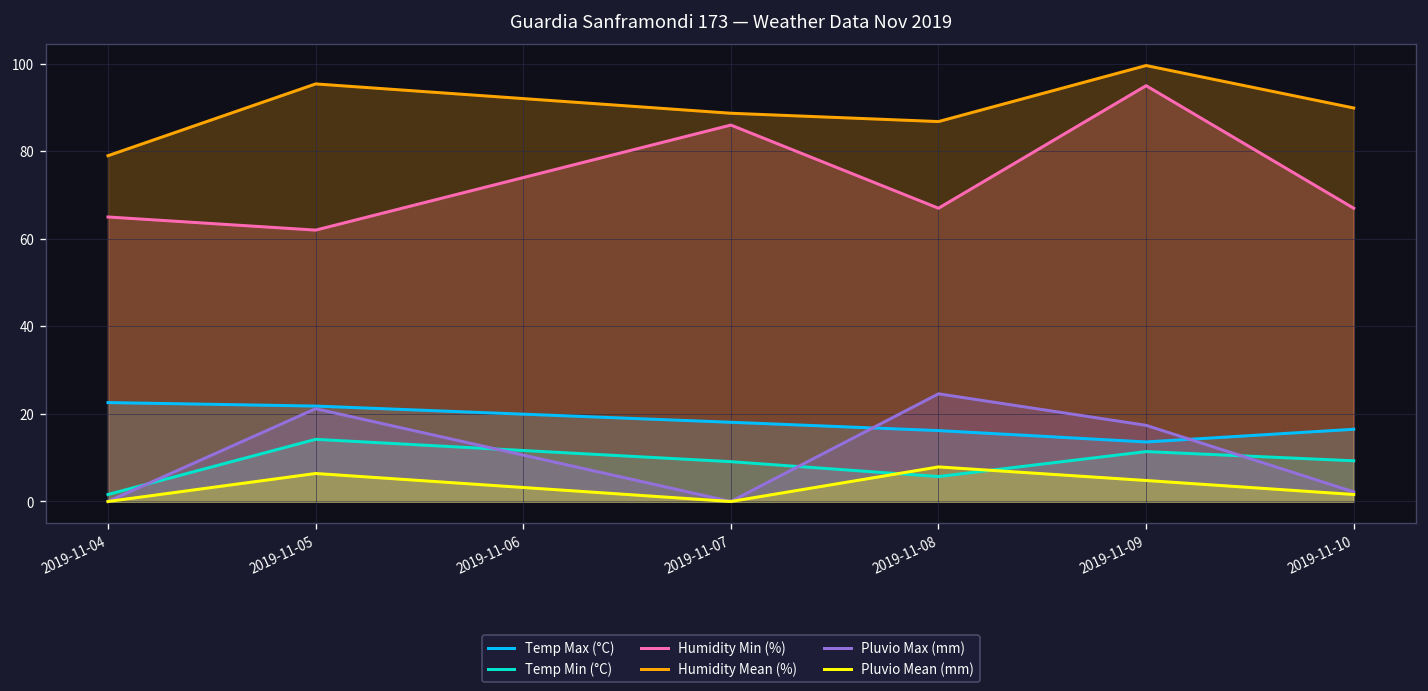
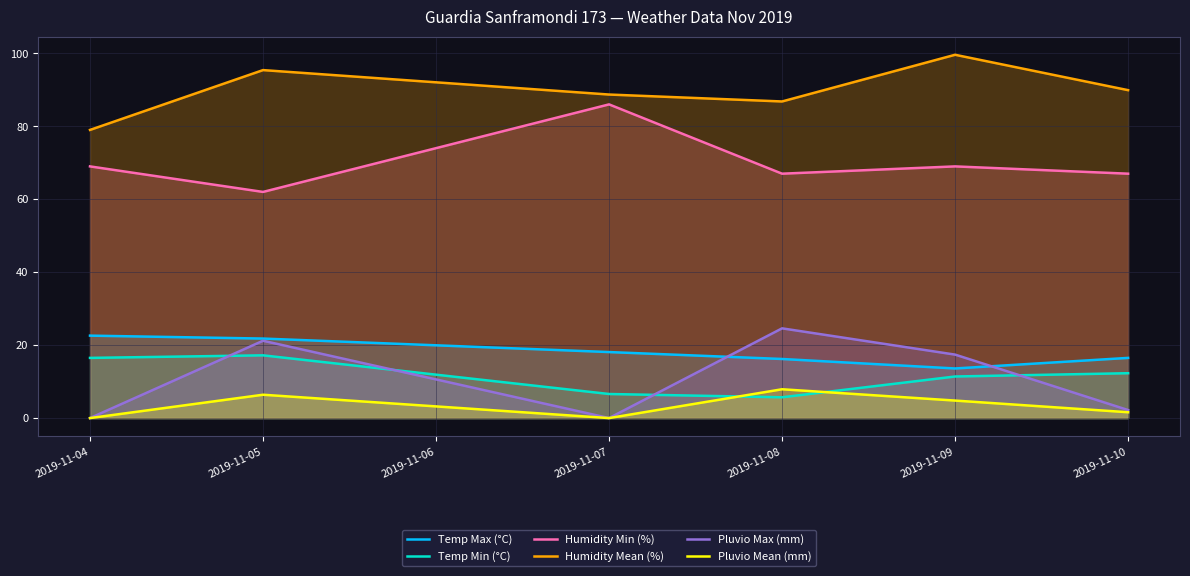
Temp Min (°C), 2019-11-04: 2 -> 17
Humidity Min (%), 2019-11-04: 65 -> 69
Temp Min (°C), 2019-11-05: 14 -> 17
Temp Min (°C), 2019-11-07: 9 -> 7
Humidity Min (%), 2019-11-09: 95 -> 69
Temp Min (°C), 2019-11-10: 9 -> 12
